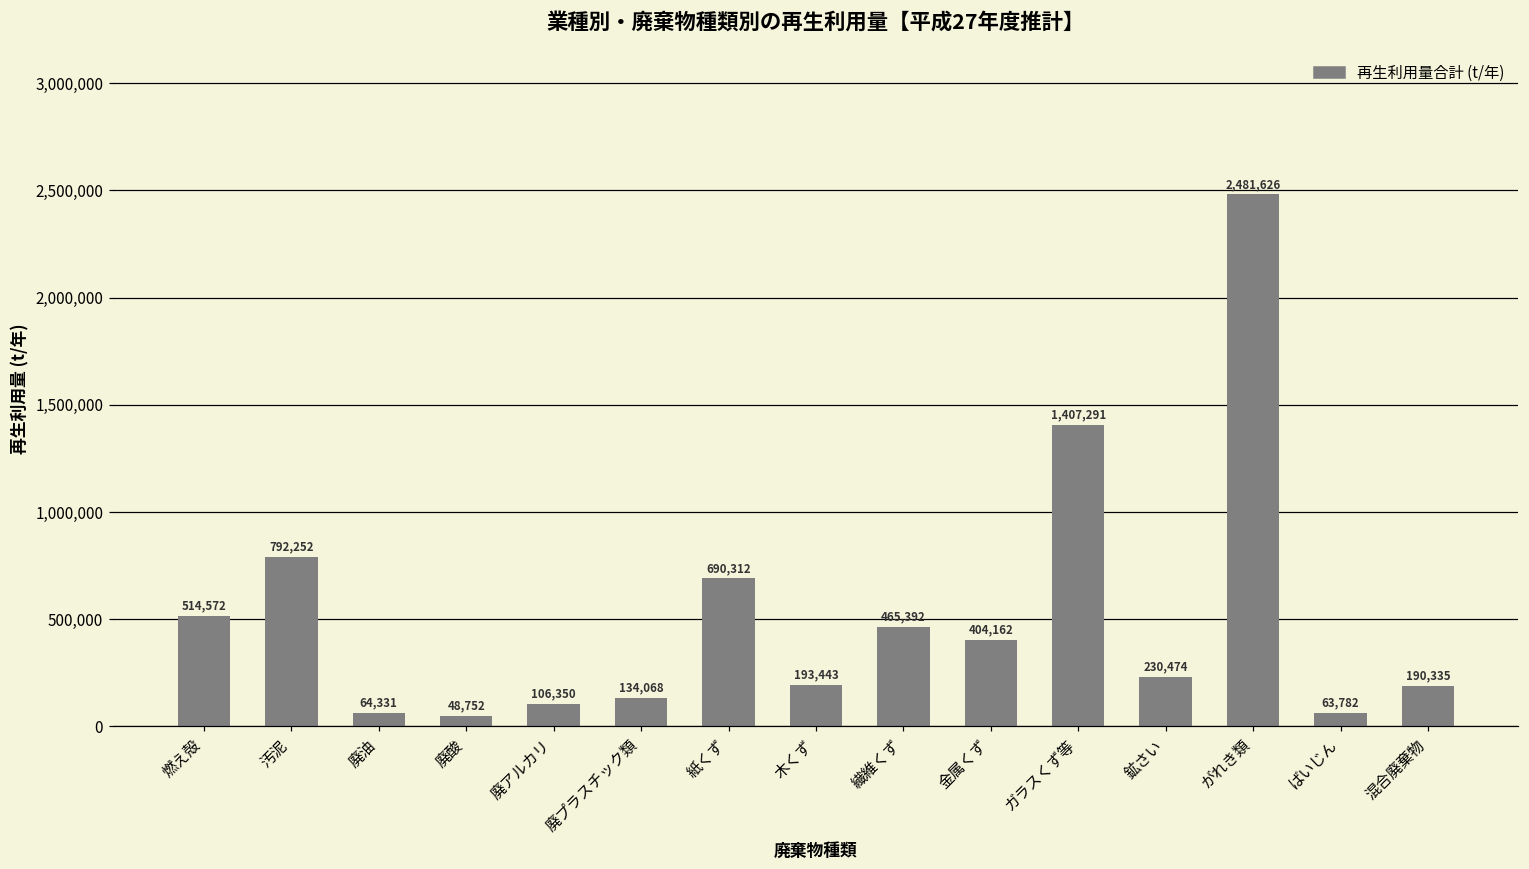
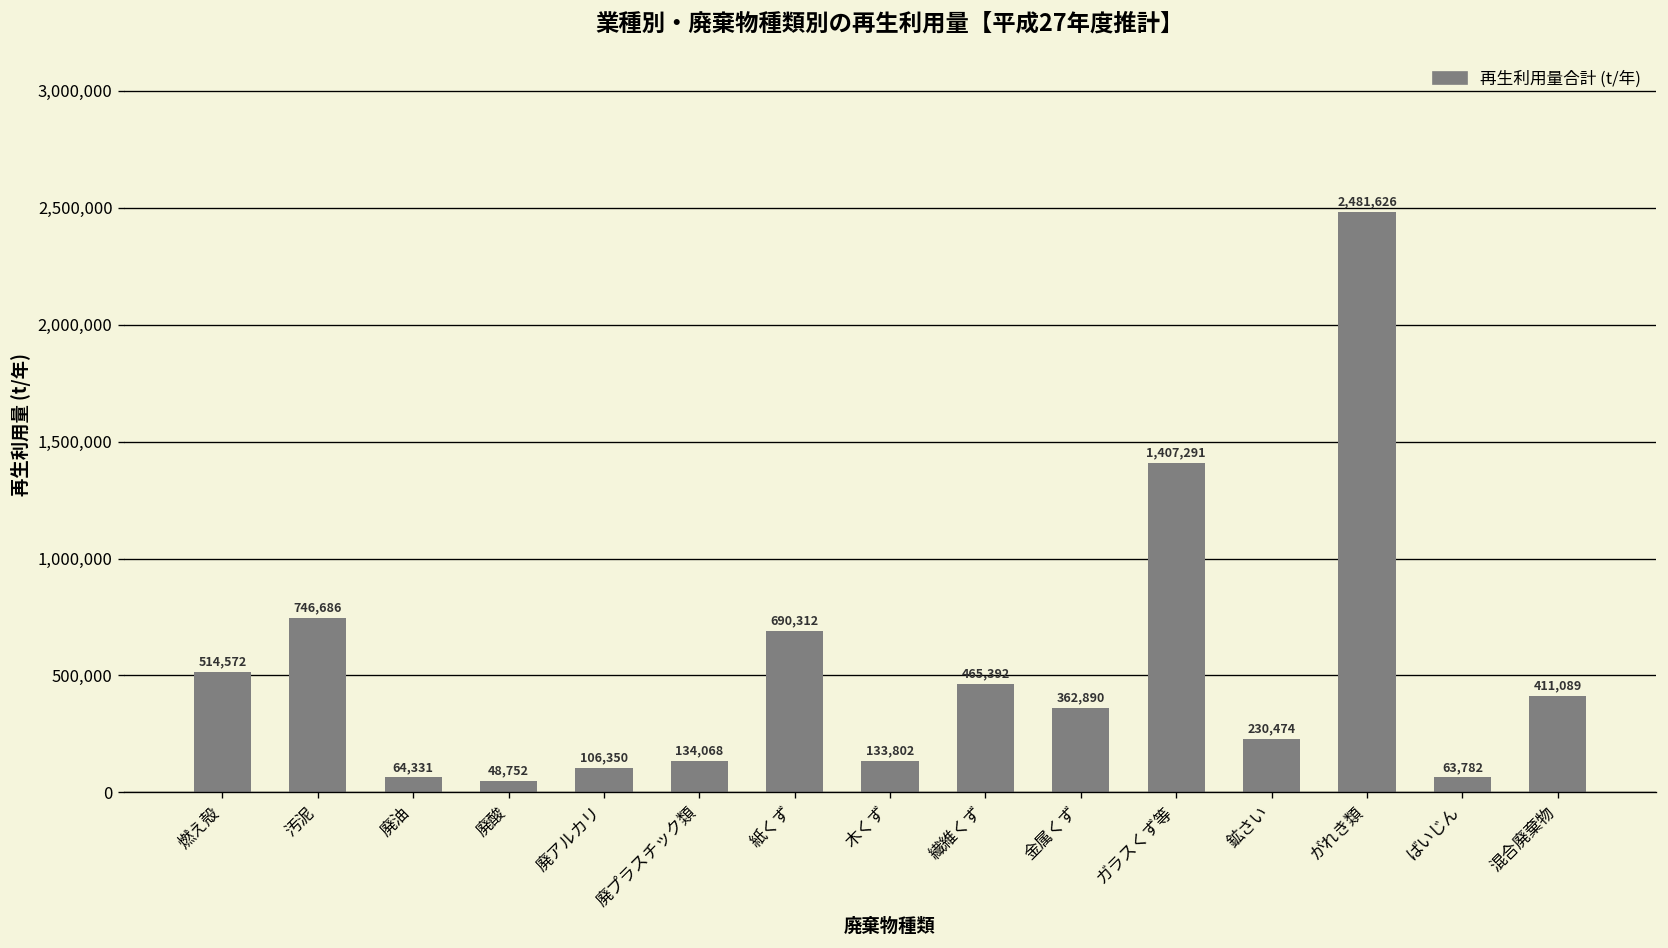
汚泥: 792,252 -> 746,686
木くず: 193,443 -> 133,802
金属くず: 404,162 -> 362,890
混合廃棄物: 190,335 -> 411,089
